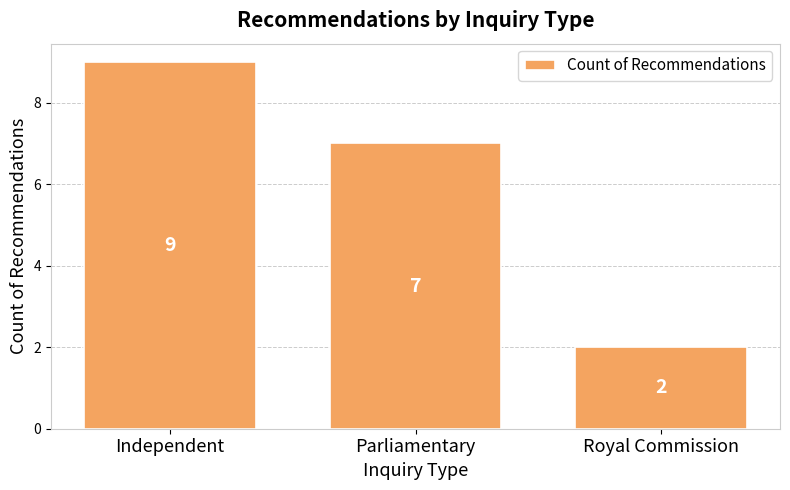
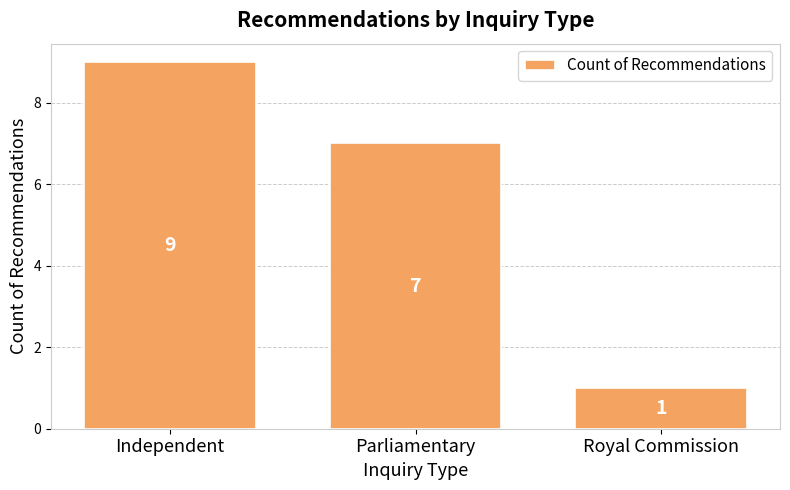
Royal Commission: 2 -> 1
